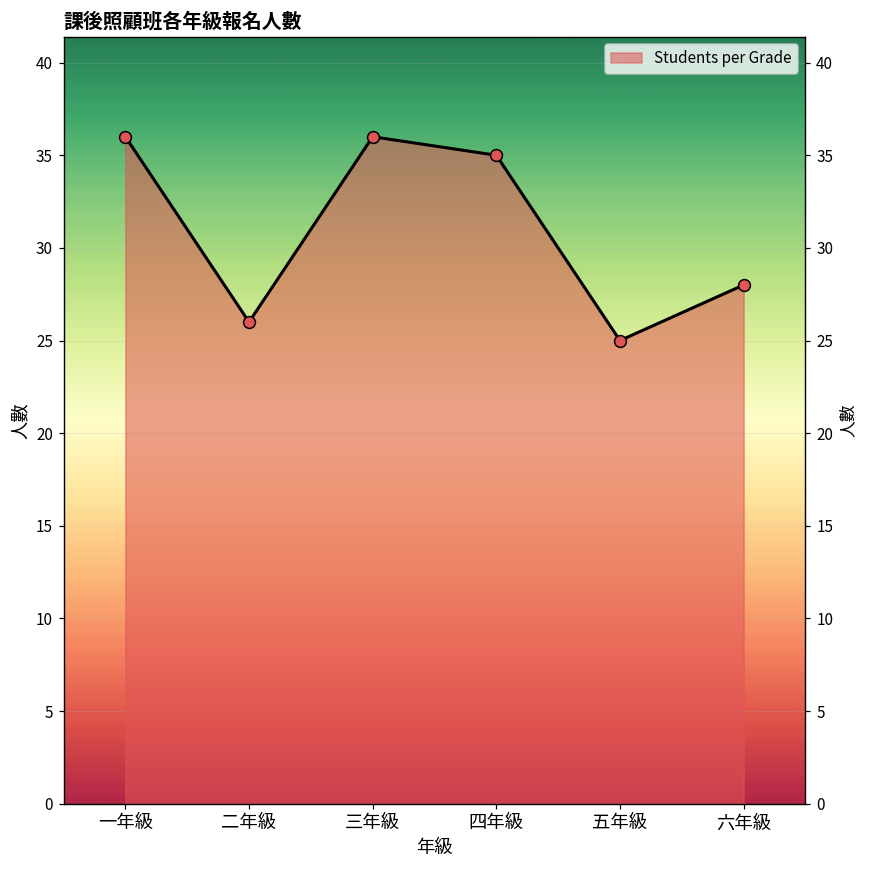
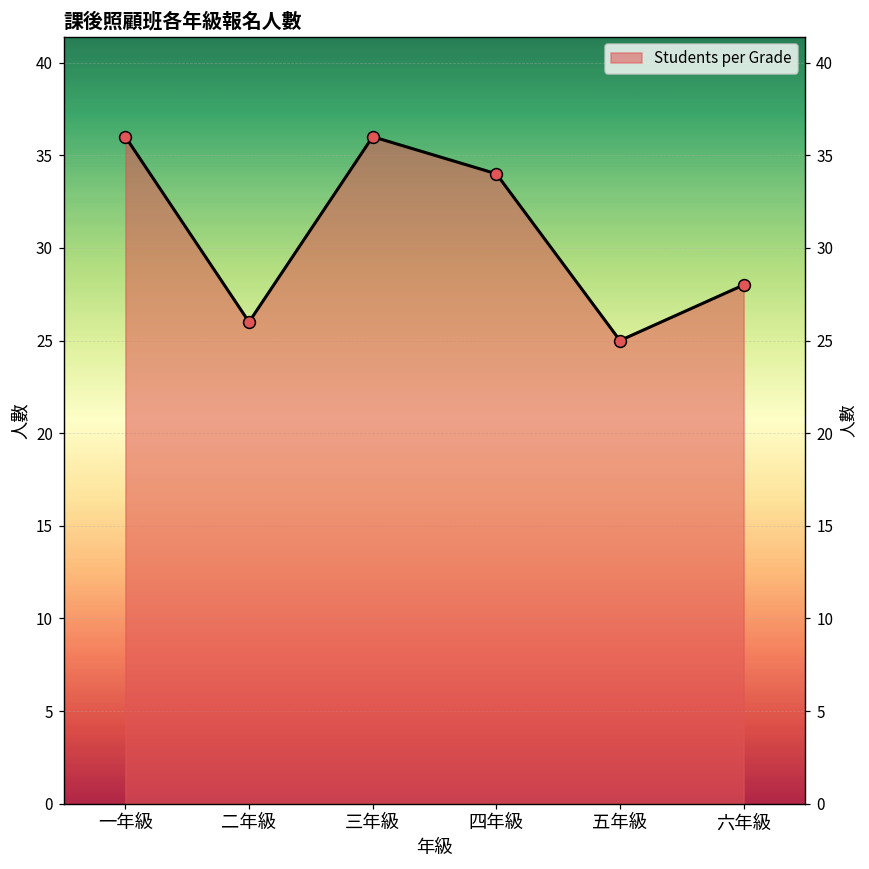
四年級: 35 -> 34
